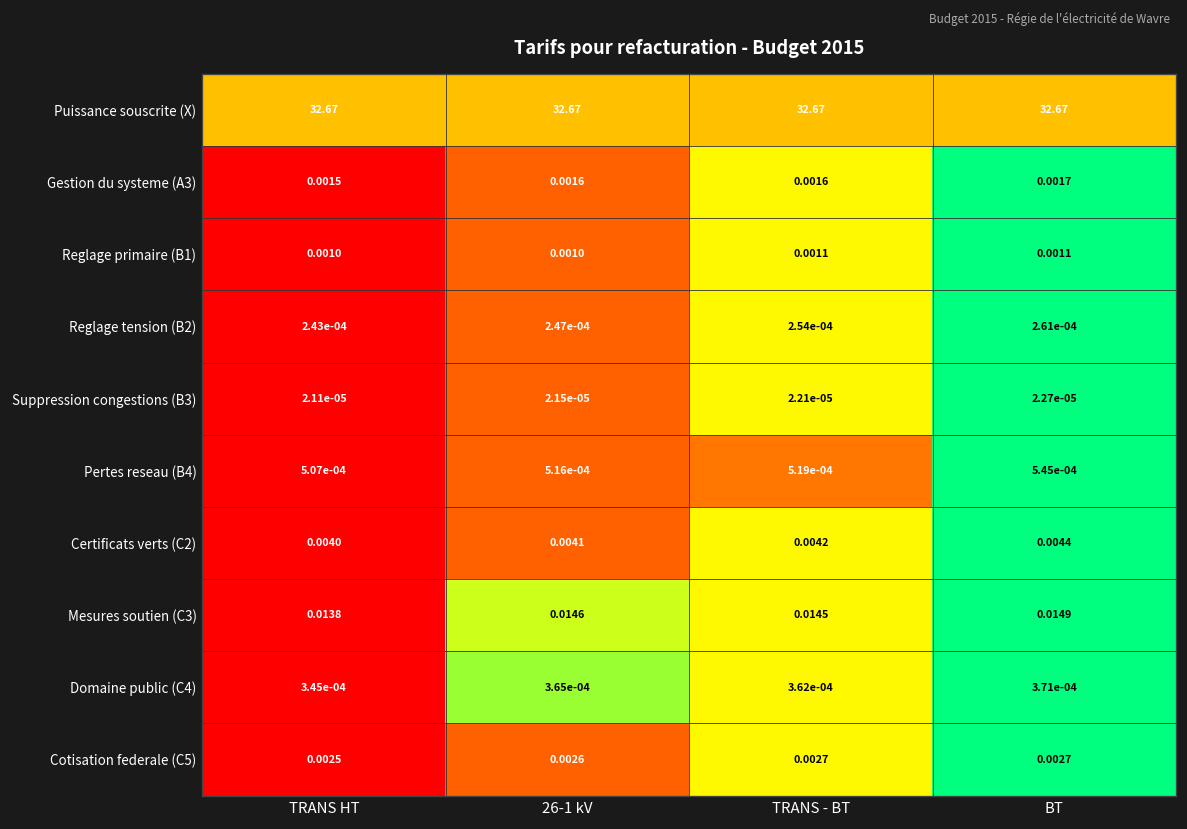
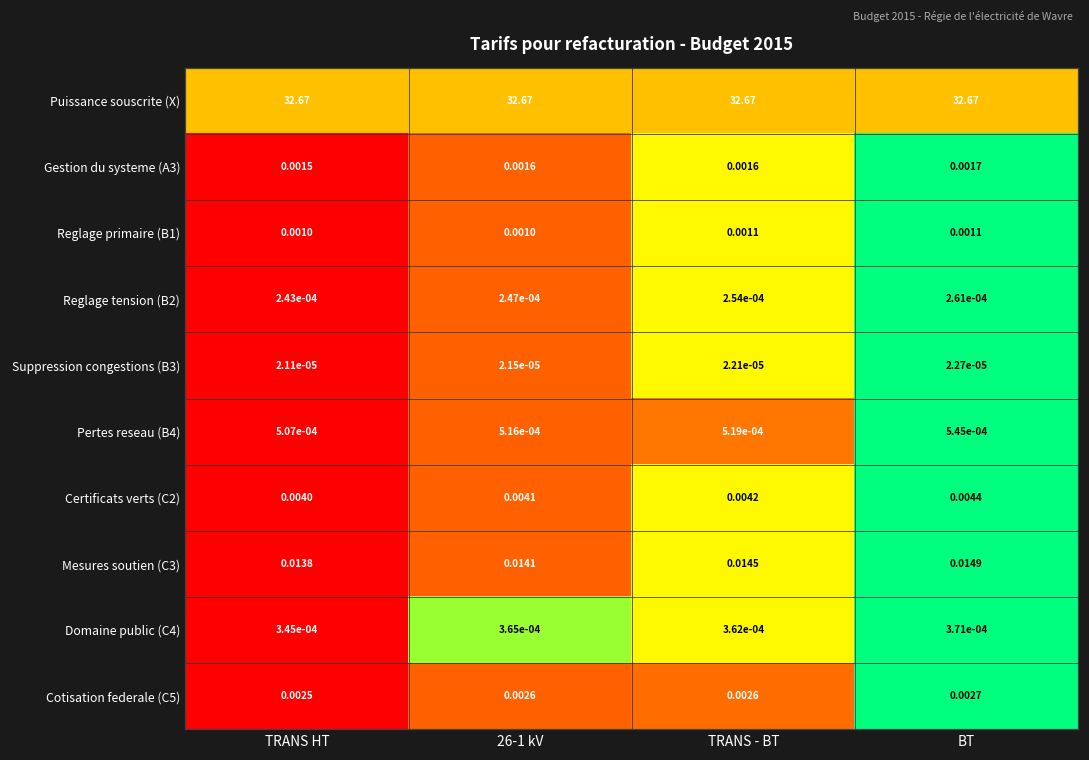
Mesures soutien (C3), 26-1 kV: 0.0146 -> 0.0141
Cotisation federale (C5), TRANS - BT: 0.0027 -> 0.0026
